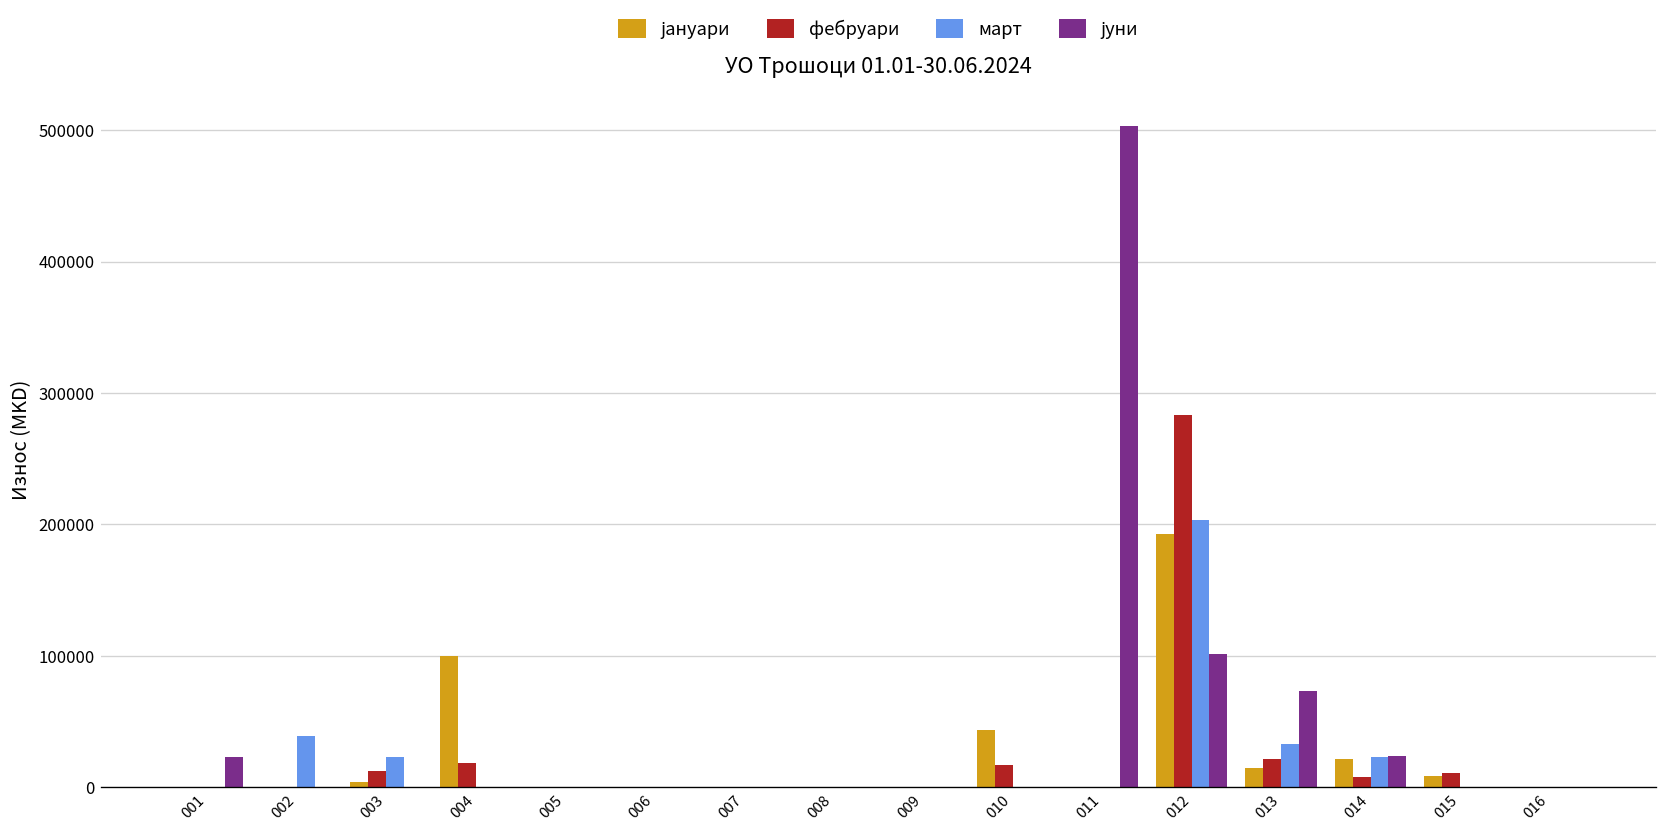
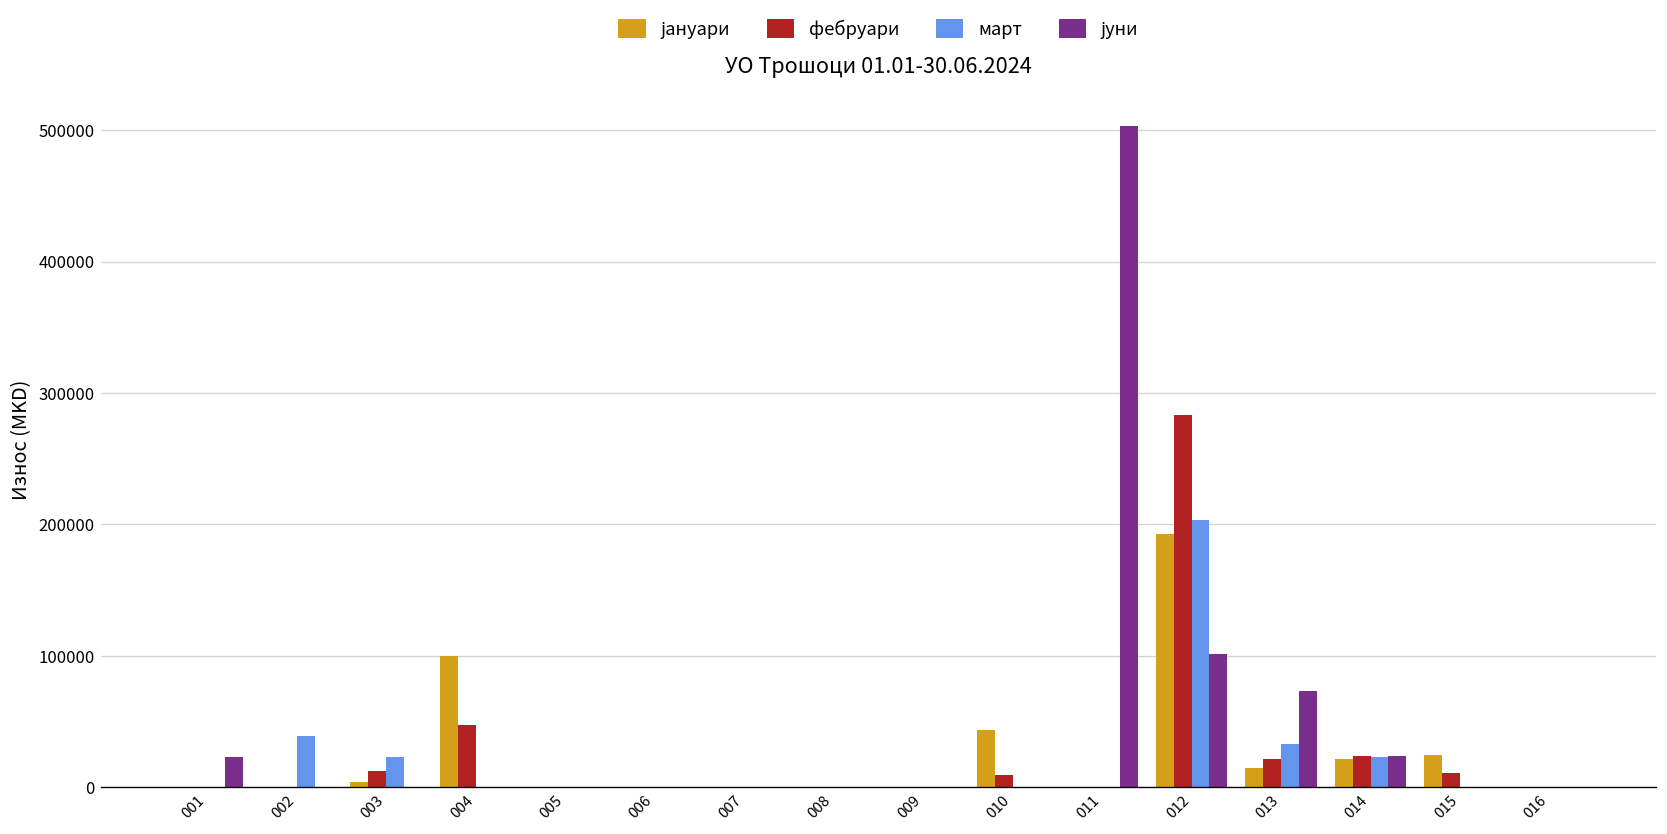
фебруари, 004: 18000 -> 47000
фебруари, 010: 17000 -> 9000
фебруари, 014: 8000 -> 24000
јануари, 015: 9000 -> 24000
